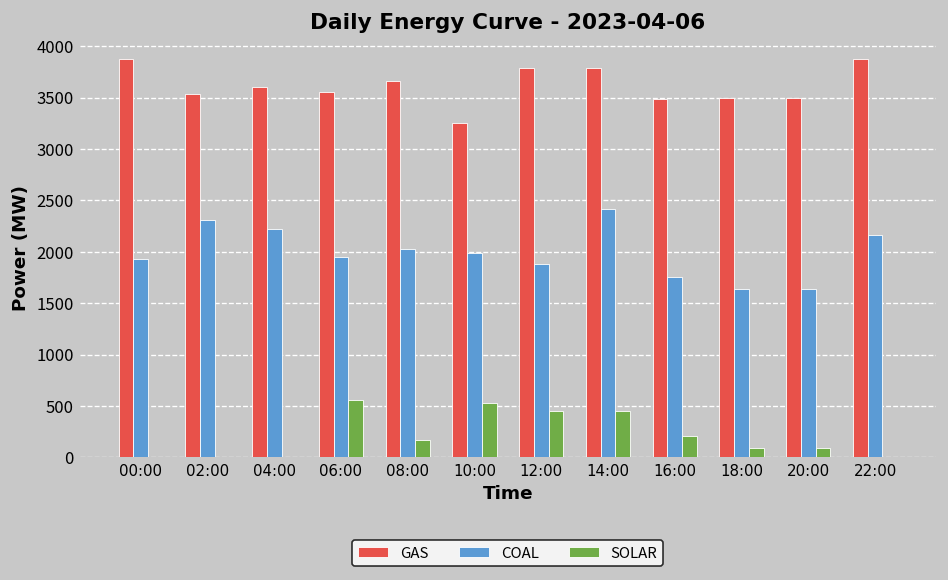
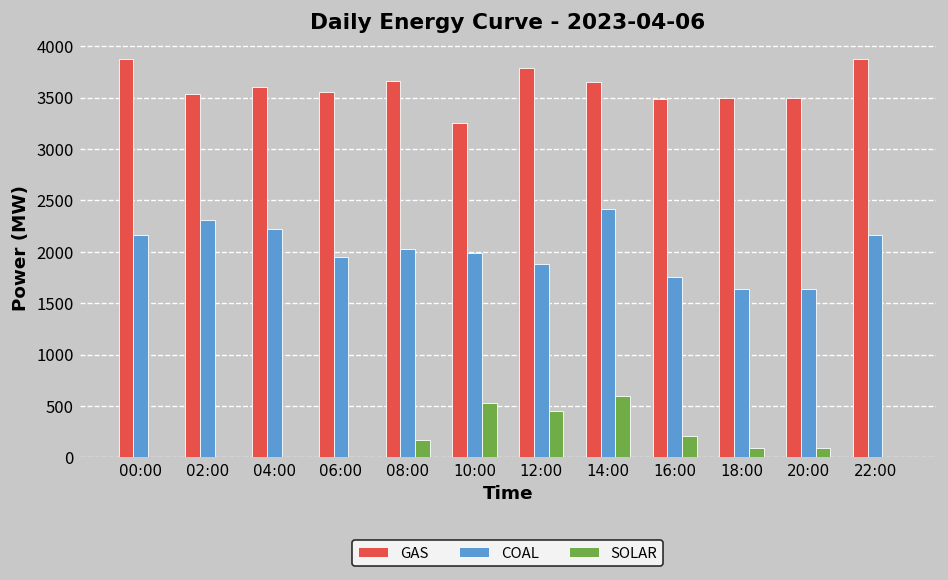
COAL, 00:00: 1900 -> 2200
SOLAR, 06:00: 600 -> 0
GAS, 14:00: 3800 -> 3700
SOLAR, 14:00: 400 -> 600
